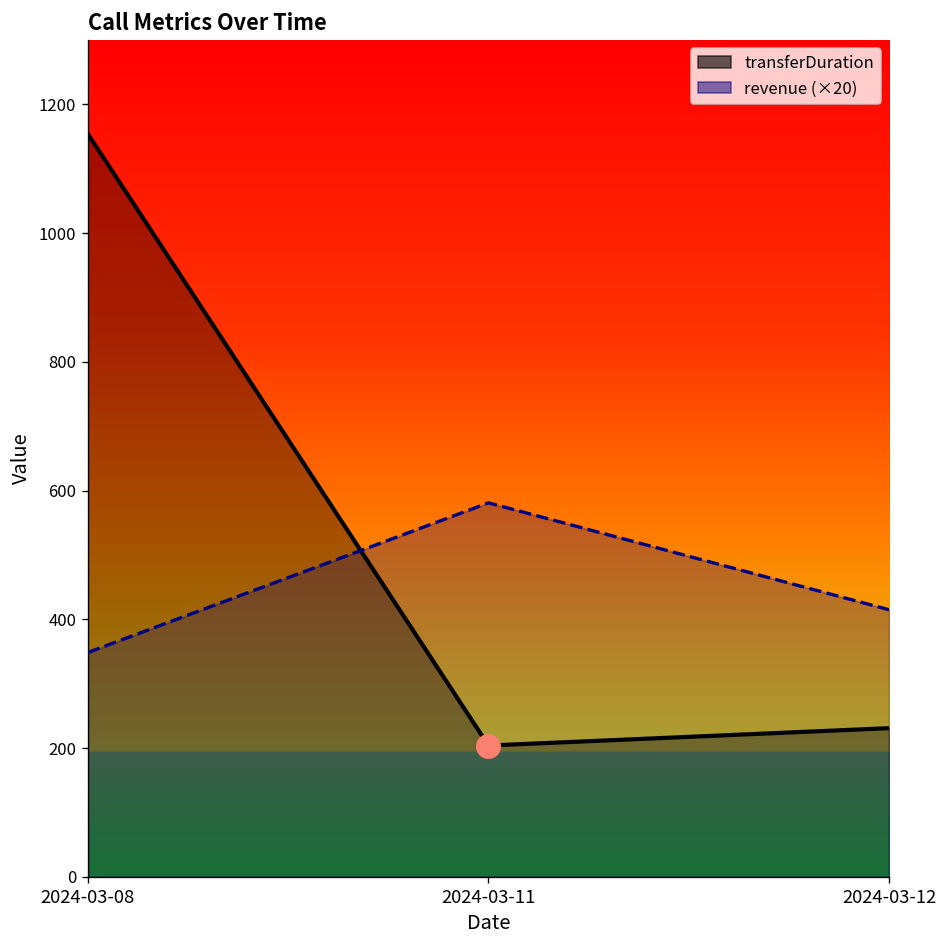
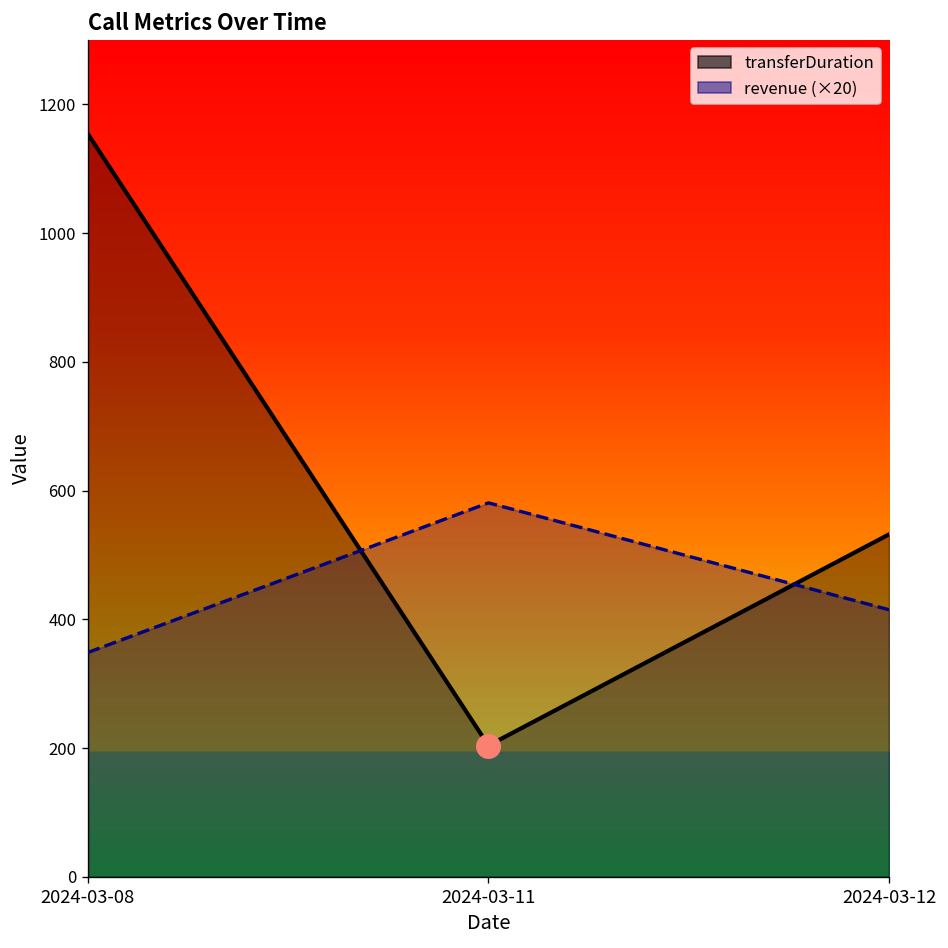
transferDuration, 2024-03-12: 230 -> 530
